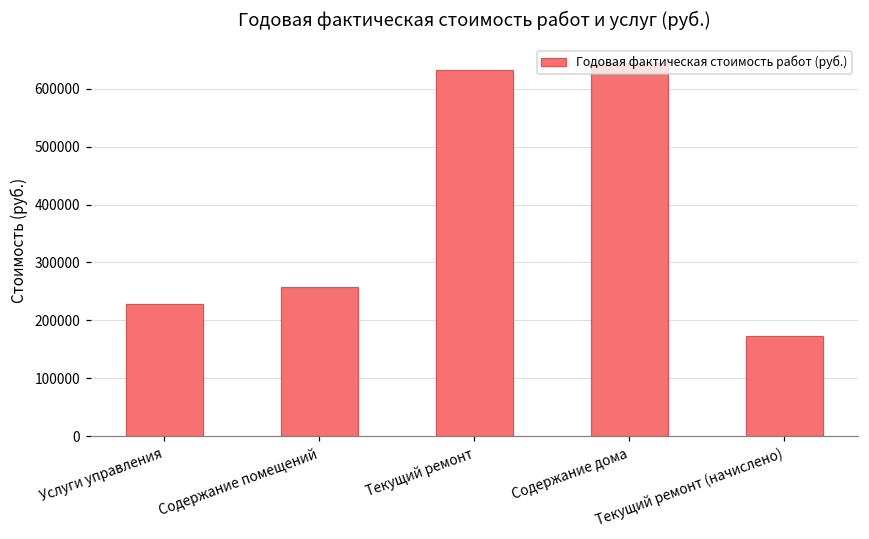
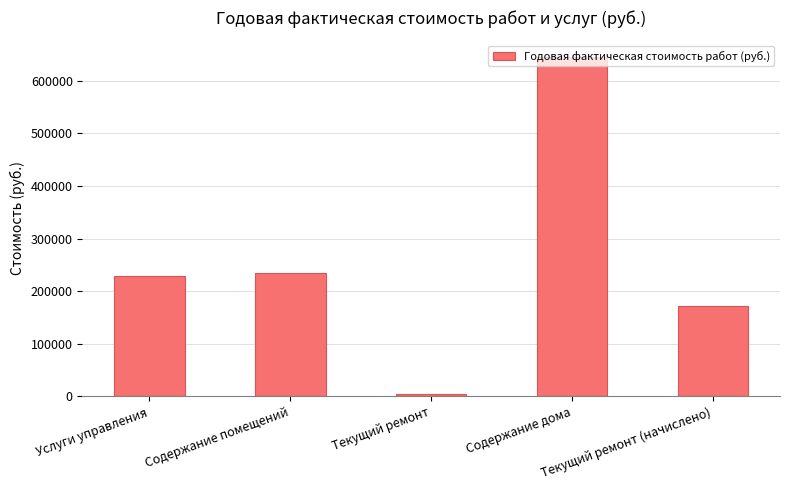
Содержание помещений: 260000 -> 240000
Текущий ремонт: 630000 -> 10000
